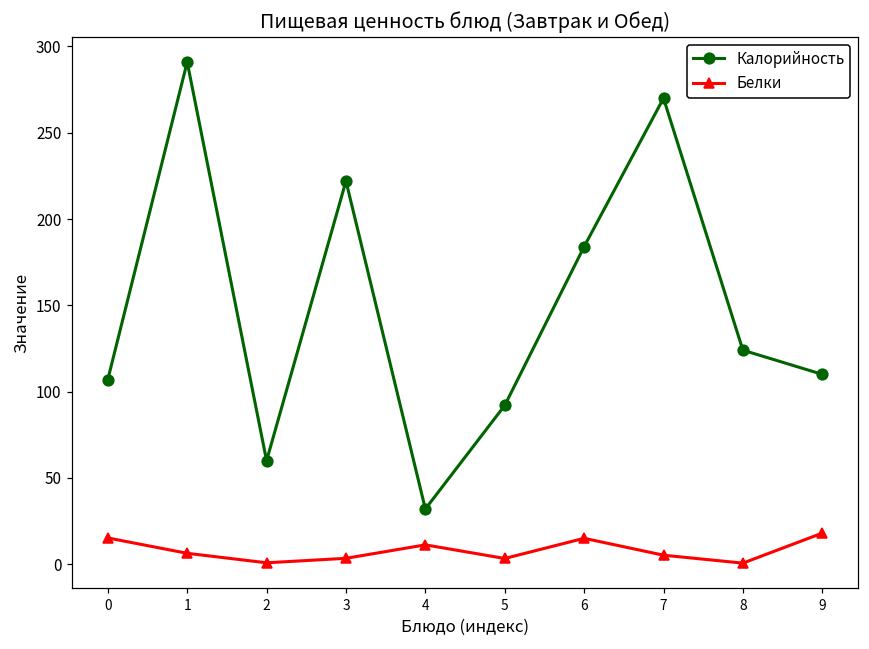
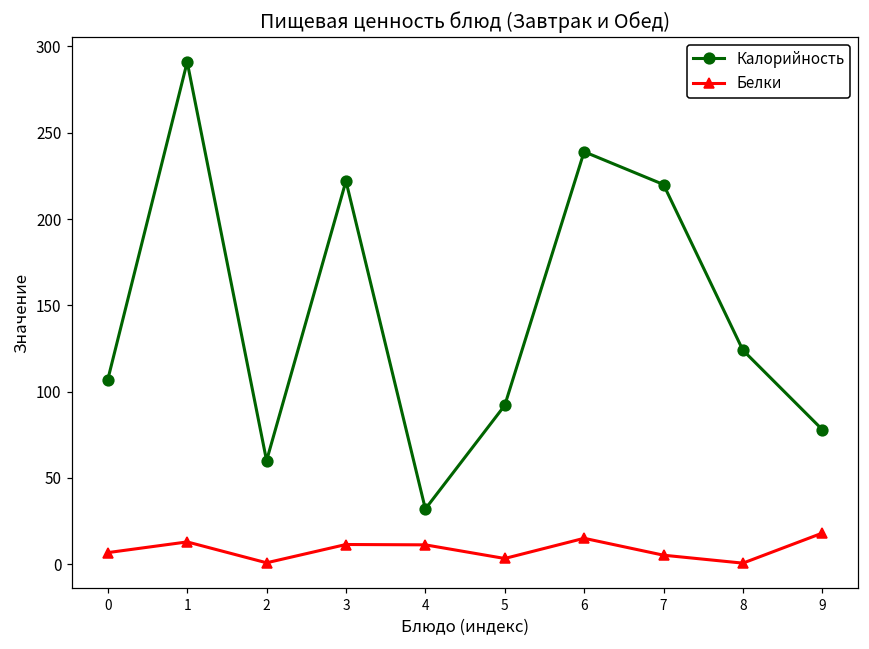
Белки, 0: 15 -> 7
Белки, 1: 6 -> 13
Белки, 3: 3 -> 11
Калорийность, 6: 184 -> 239
Калорийность, 7: 270 -> 220
Калорийность, 9: 110 -> 78
